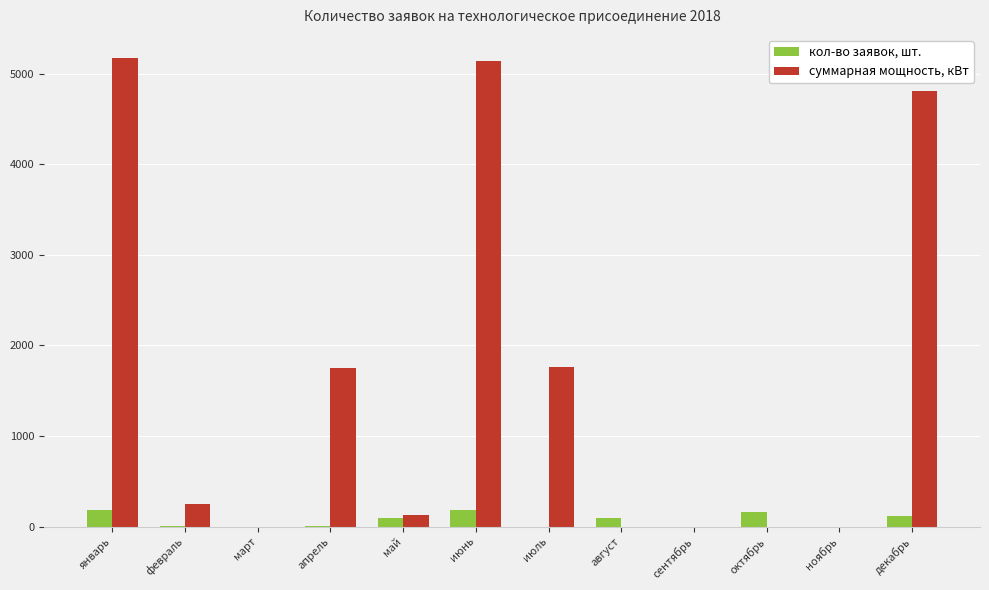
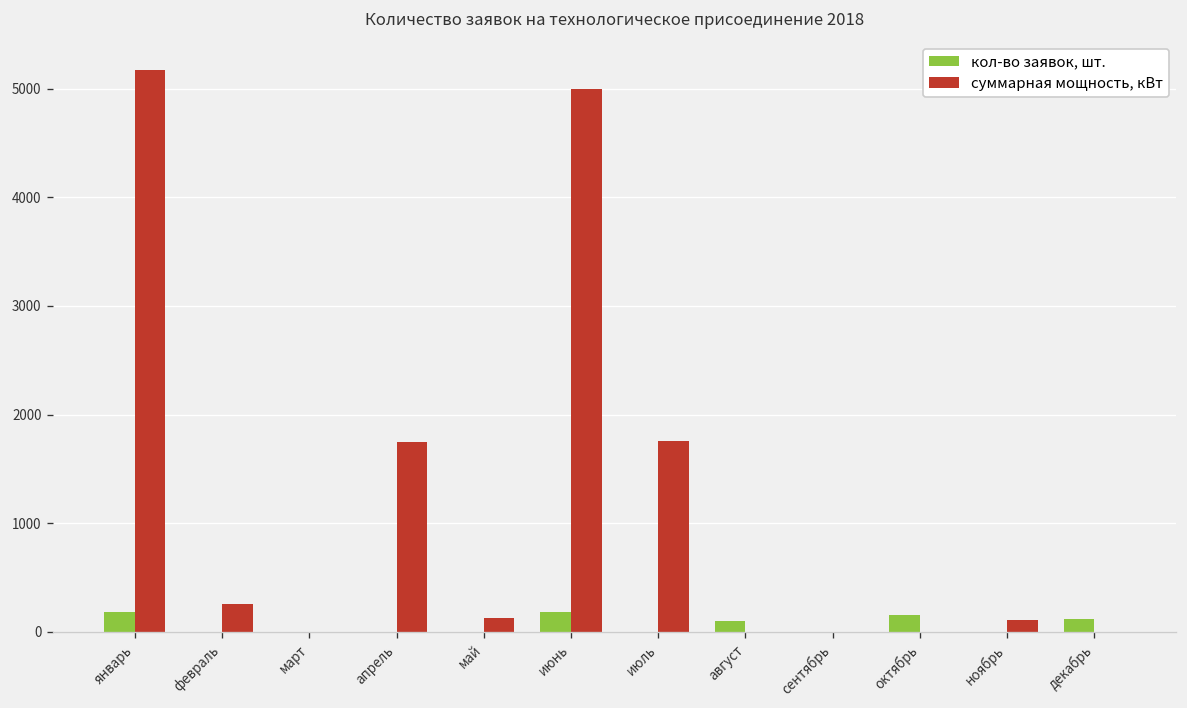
кол-во заявок, шт., май: 100 -> 0
суммарная мощность, кВт, июнь: 5100 -> 5000
суммарная мощность, кВт, ноябрь: 0 -> 100
суммарная мощность, кВт, декабрь: 4800 -> 0
